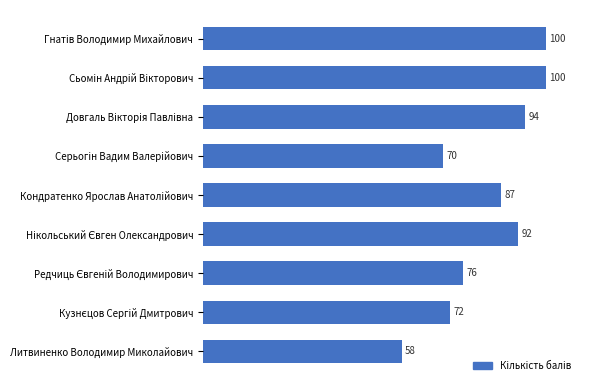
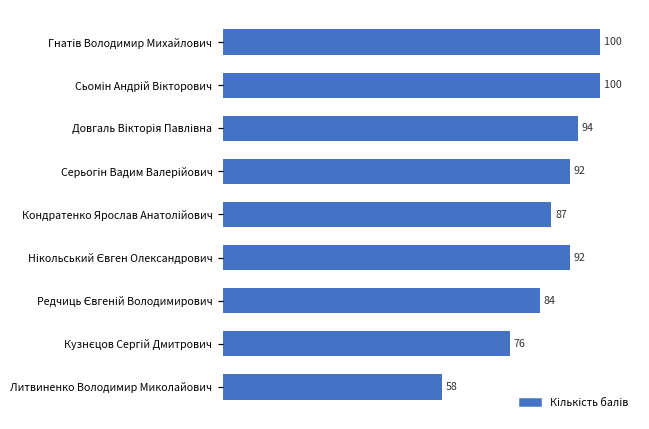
Серьогін Вадим Валерійович: 70 -> 92
Редчиць Євгеній Володимирович: 76 -> 84
Кузнєцов Сергій Дмитрович: 72 -> 76
